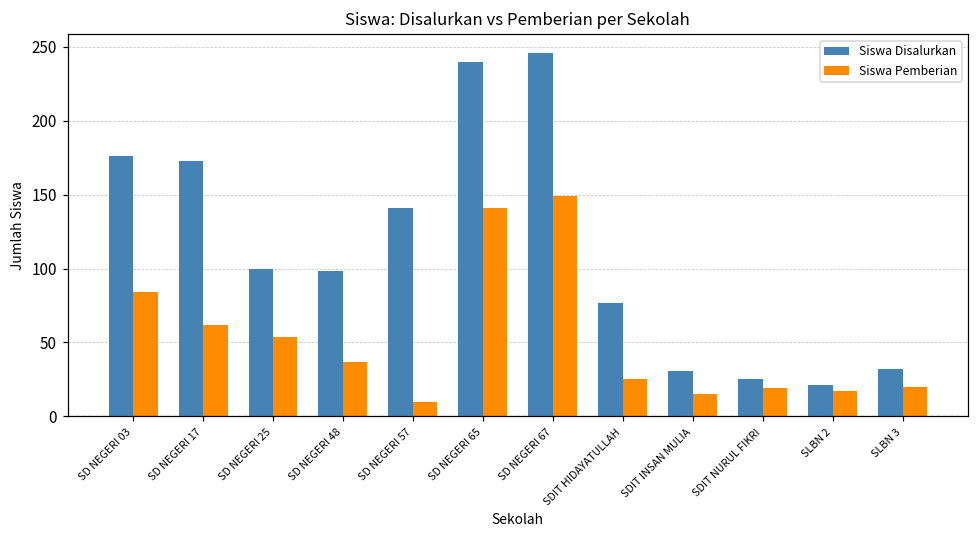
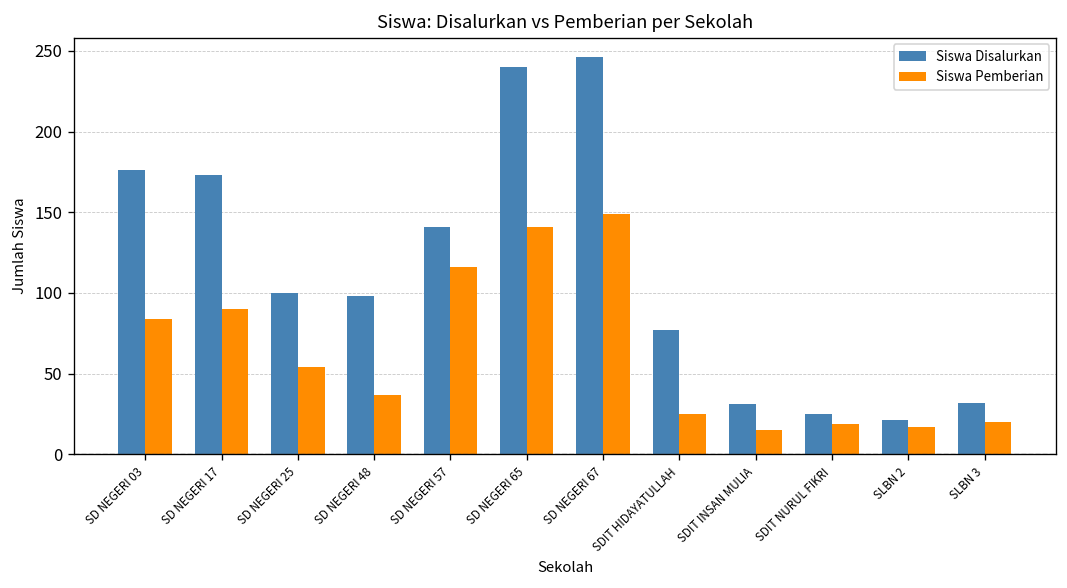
Siswa Pemberian, SD NEGERI 17: 62 -> 90
Siswa Pemberian, SD NEGERI 57: 10 -> 116
